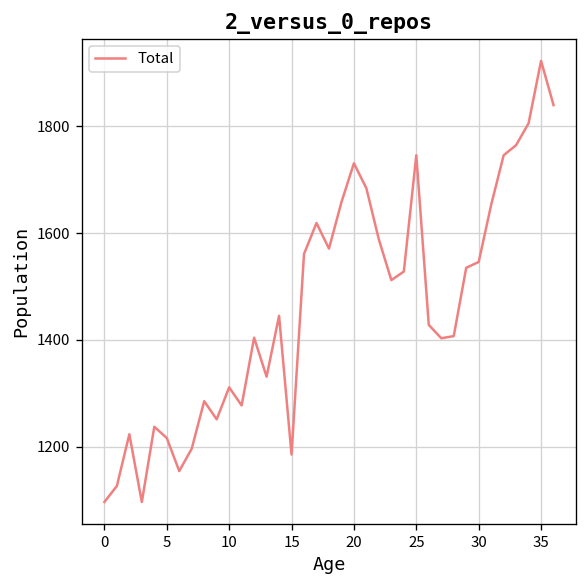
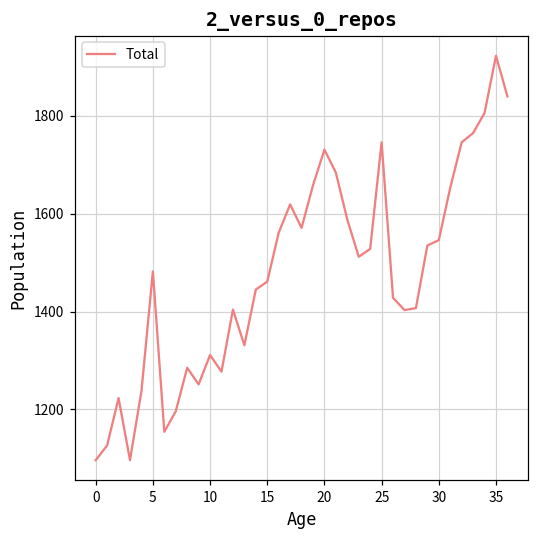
5: 1220 -> 1480
15: 1190 -> 1460
